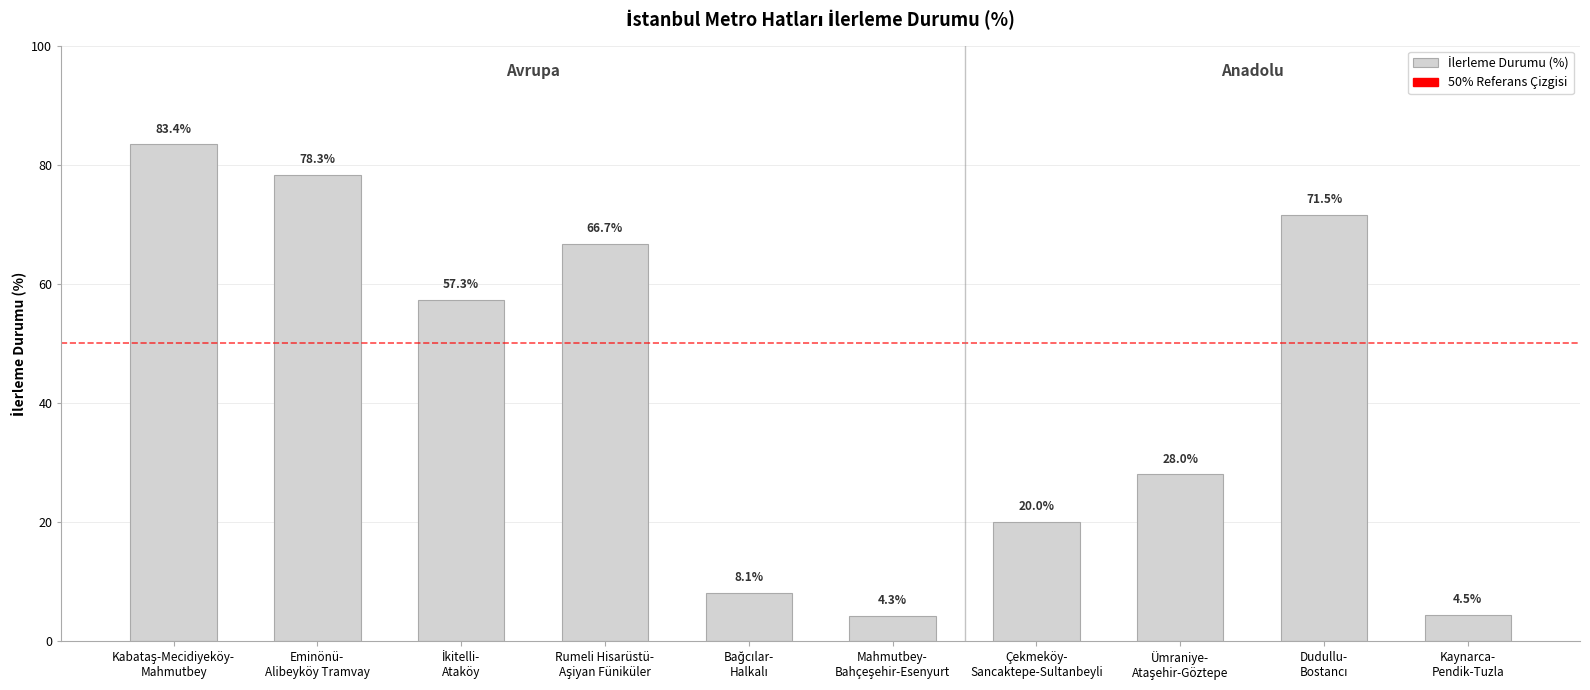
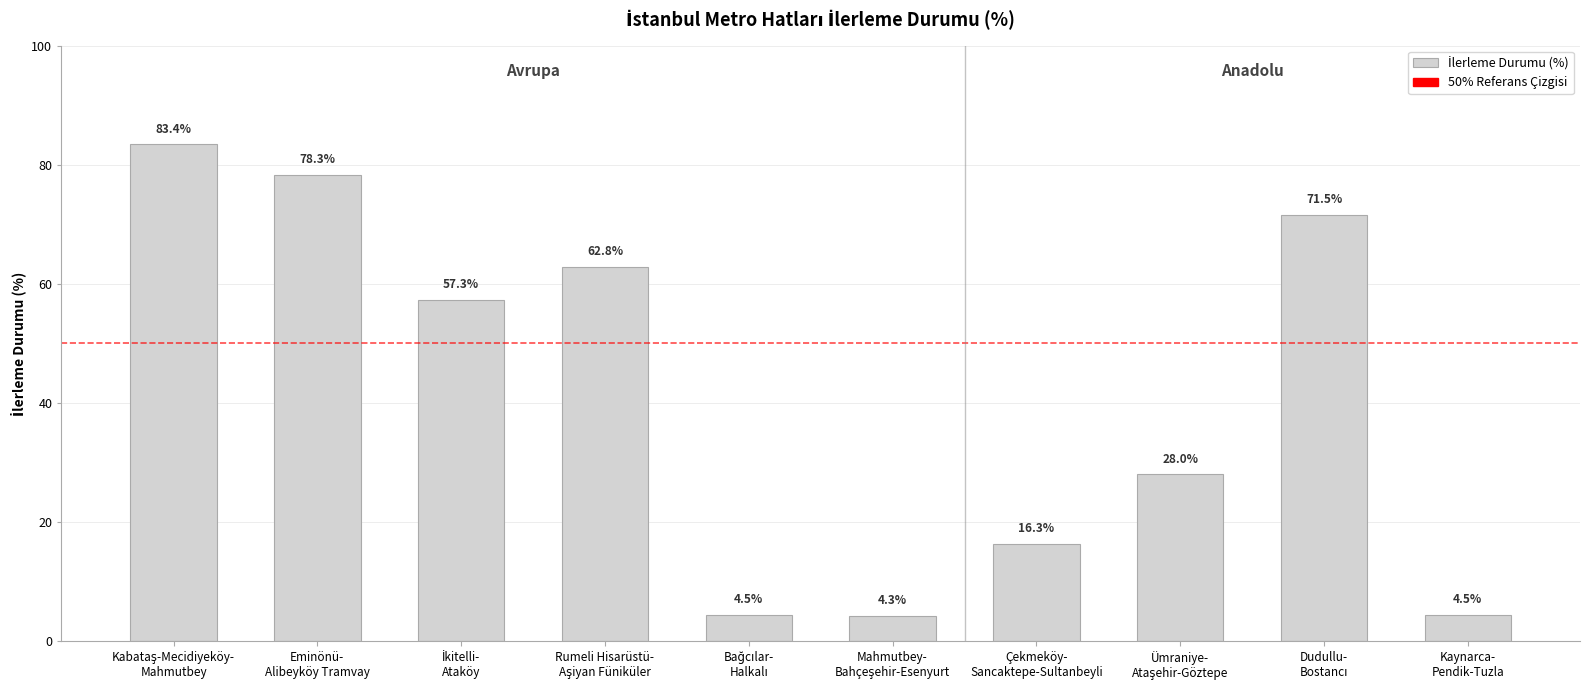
Rumeli Hisarüstü- Aşiyan Füniküler: 66.7% -> 62.8%
Bağcılar- Halkalı: 8.1% -> 4.5%
Çekmeköy- Sancaktepe-Sultanbeyli: 20.0% -> 16.3%
